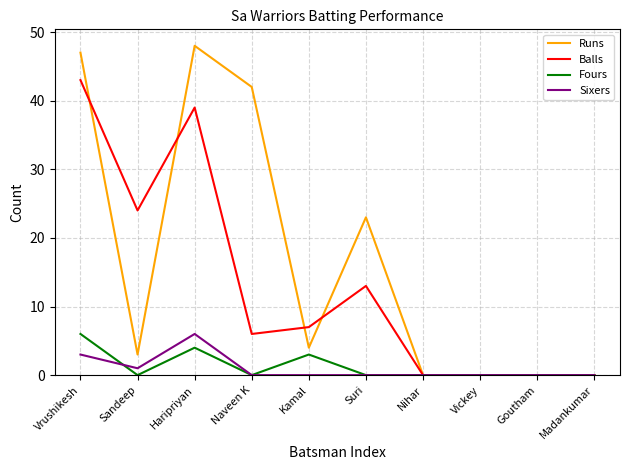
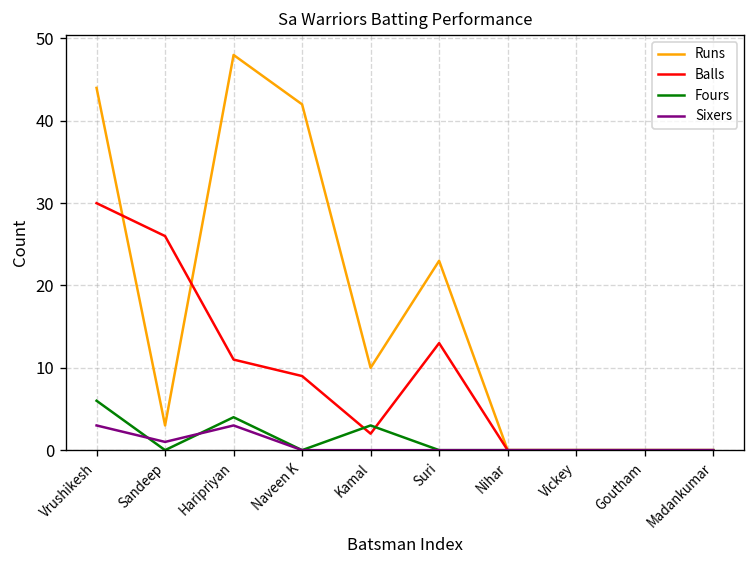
Runs, Vrushikesh: 47 -> 44
Balls, Vrushikesh: 43 -> 30
Balls, Sandeep: 24 -> 26
Balls, Haripriyan: 39 -> 11
Sixers, Haripriyan: 6 -> 3
Balls, Naveen K: 6 -> 9
Runs, Kamal: 4 -> 10
Balls, Kamal: 7 -> 2
